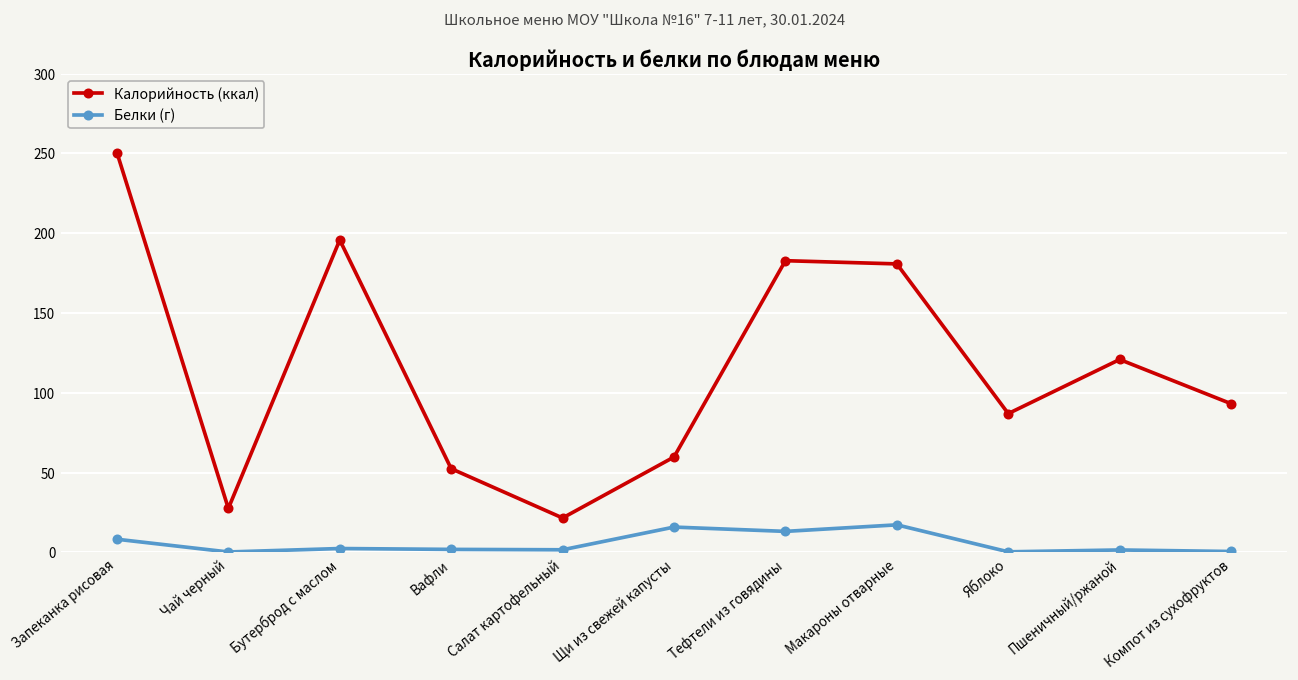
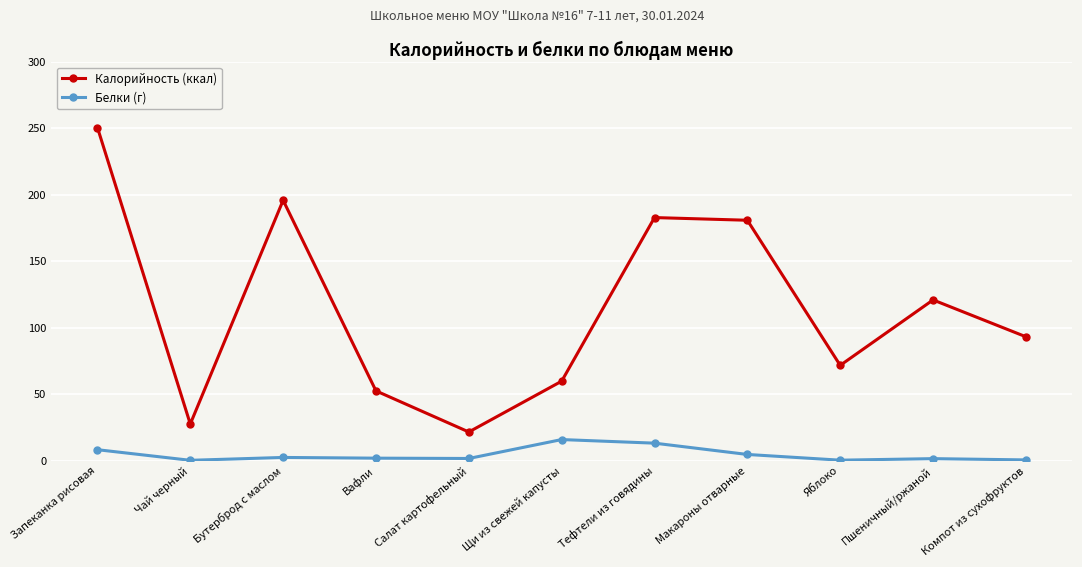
Белки (г), Макароны отварные: 17 -> 5
Калорийность (ккал), Яблоко: 87 -> 72
